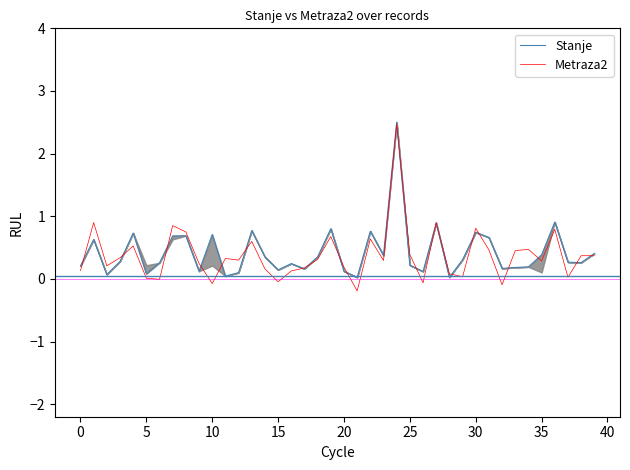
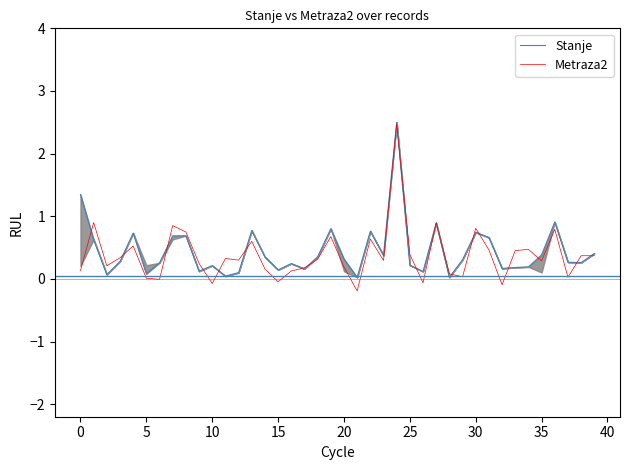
Stanje, 0: 0.2 -> 1.3
Stanje, 10: 0.7 -> 0.2
Stanje, 20: 0.1 -> 0.3
